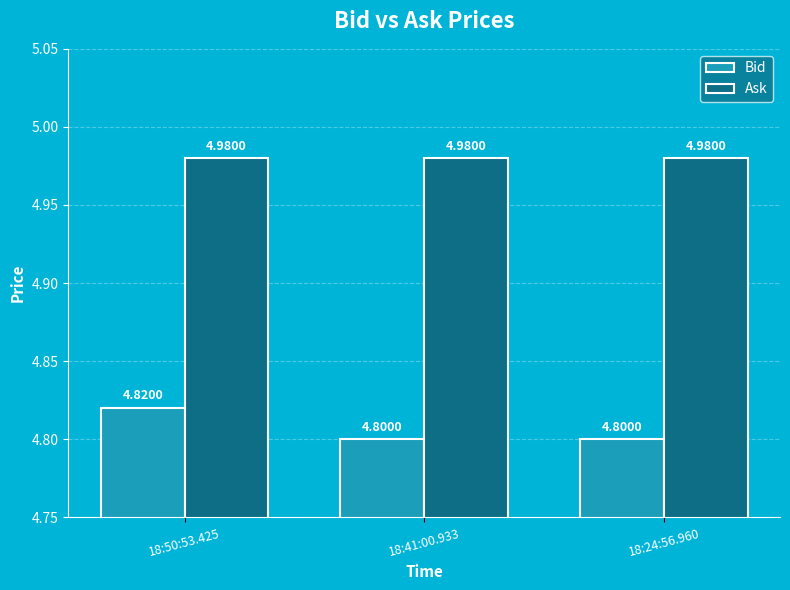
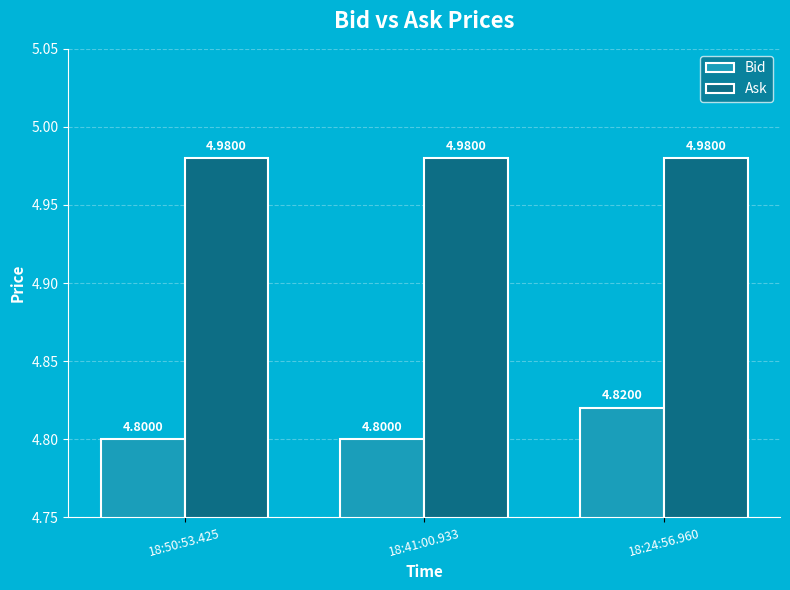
Bid, 18:50:53.425: 4.8200 -> 4.8000
Bid, 18:24:56.960: 4.8000 -> 4.8200
